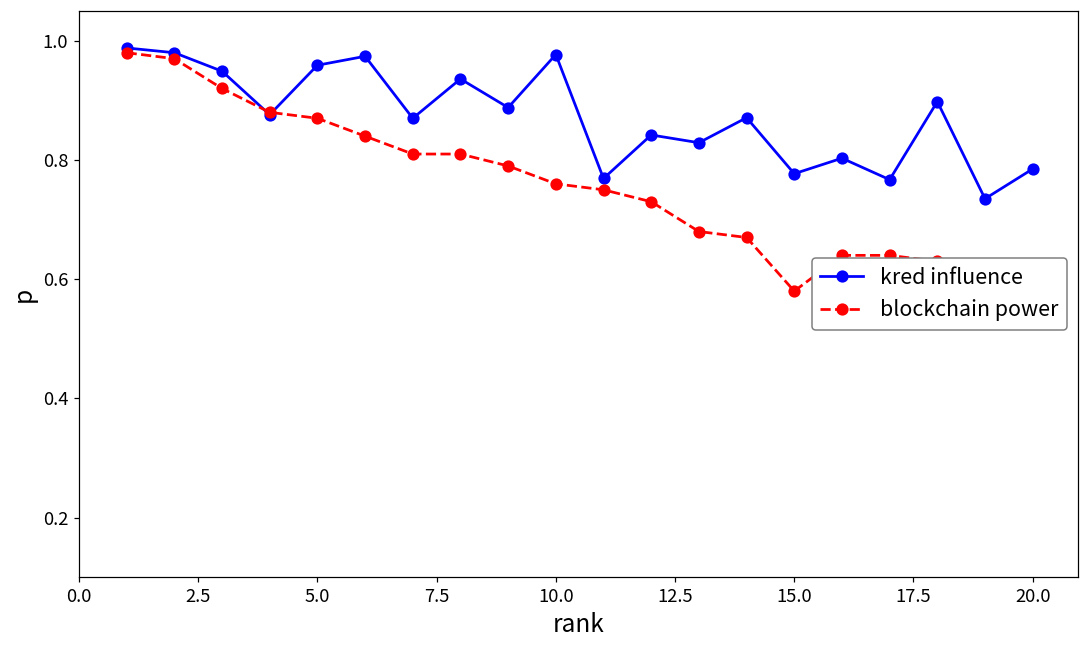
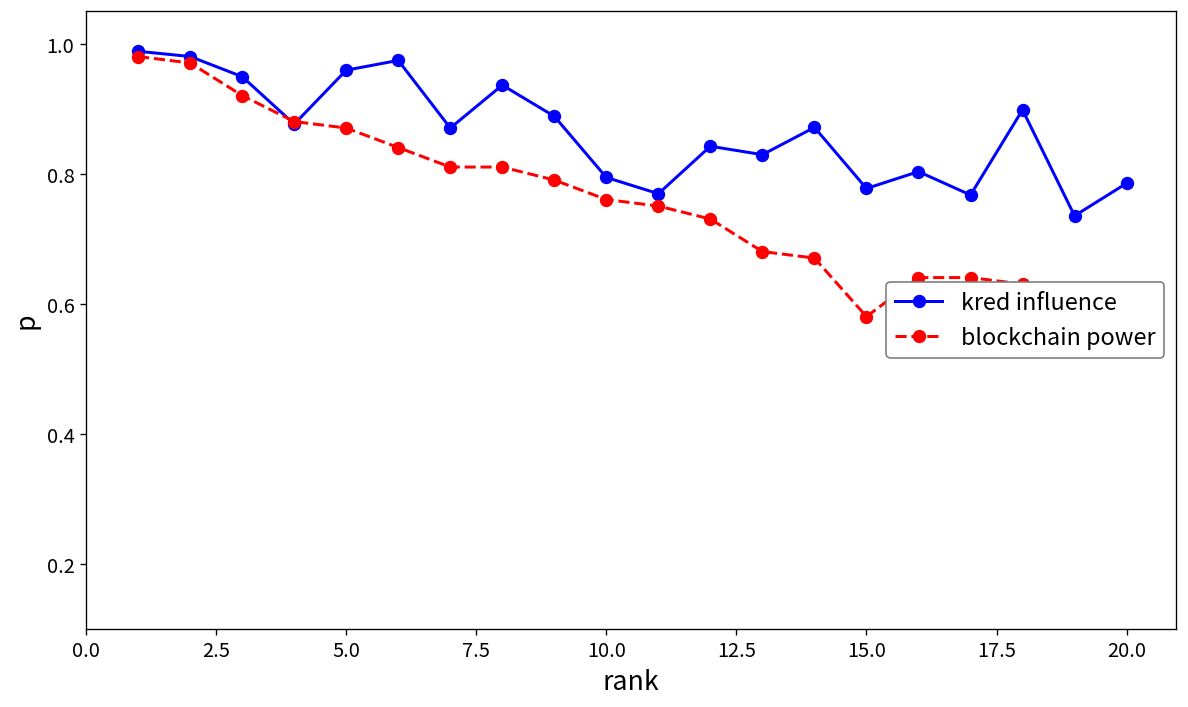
kred influence, 10.0: 0.98 -> 0.79
